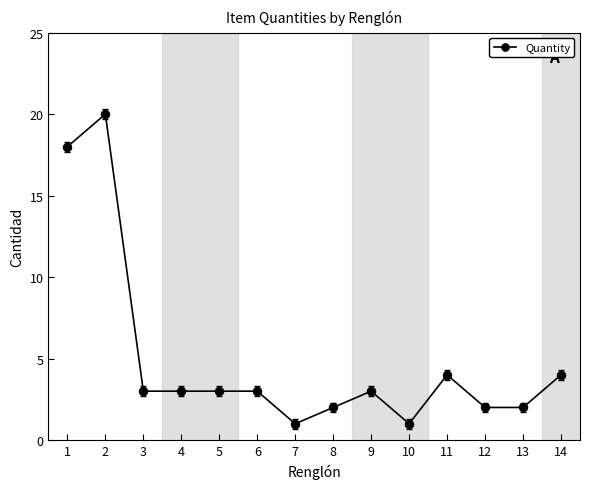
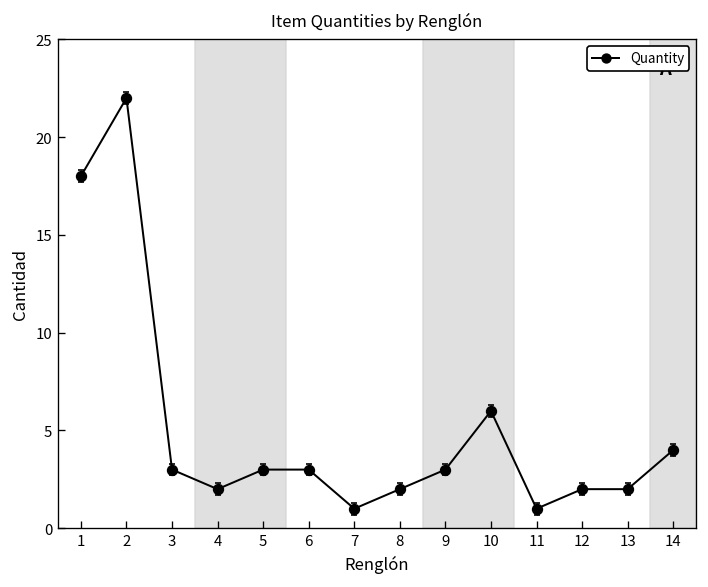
Quantity, 2: 20 -> 22
Quantity, 4: 3 -> 2
Quantity, 10: 1 -> 6
Quantity, 11: 4 -> 1
